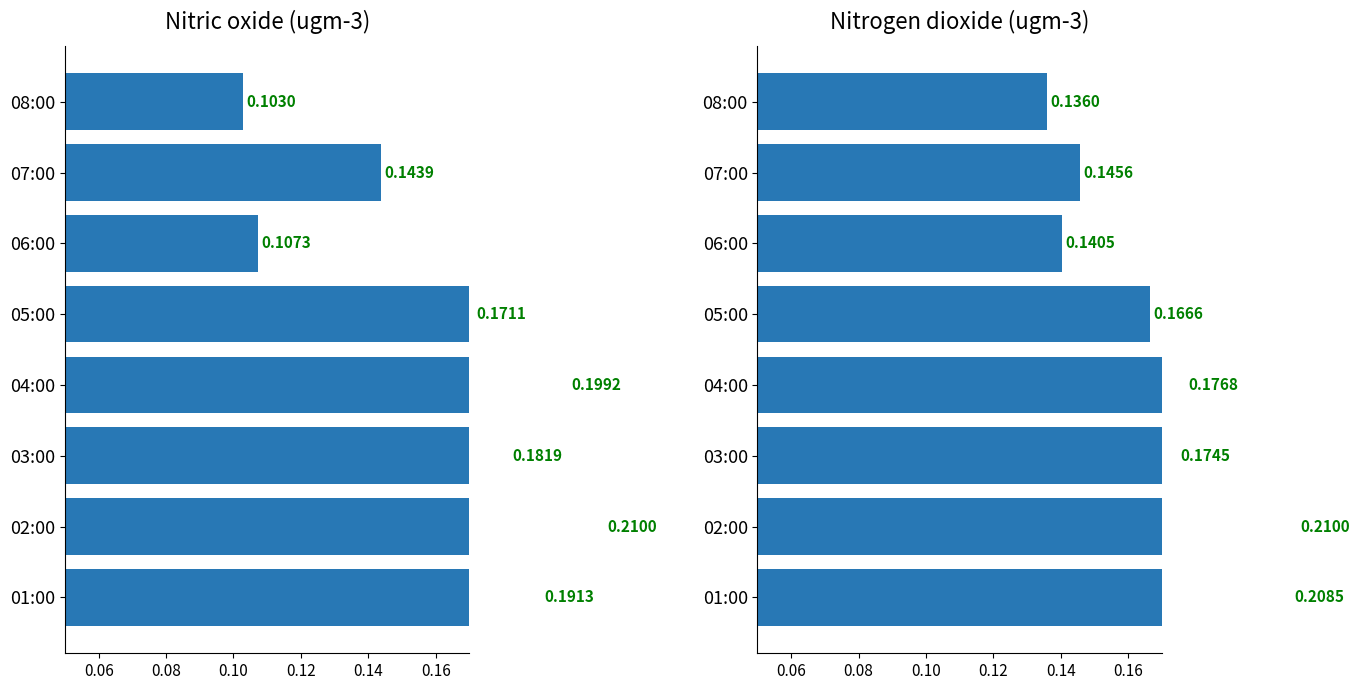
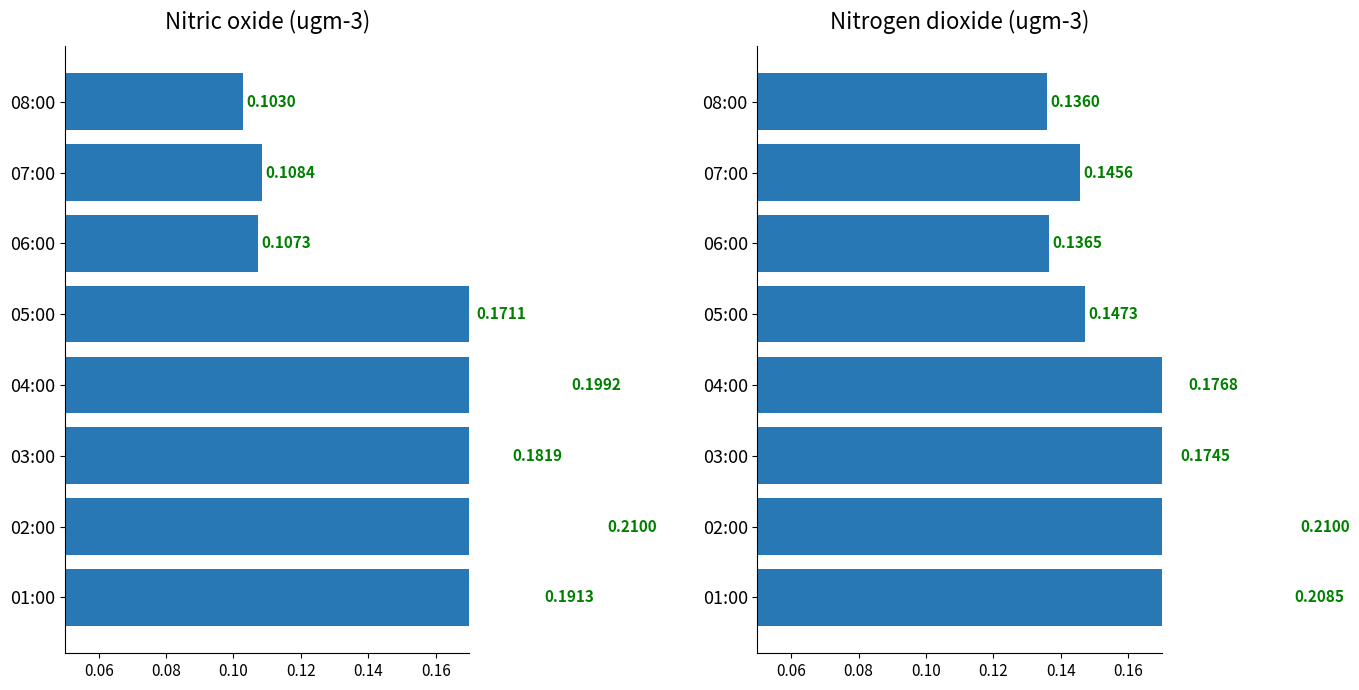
Nitric oxide (ugm-3), 07:00: 0.1439 -> 0.1084
Nitrogen dioxide (ugm-3), 06:00: 0.1405 -> 0.1365
Nitrogen dioxide (ugm-3), 05:00: 0.1666 -> 0.1473
